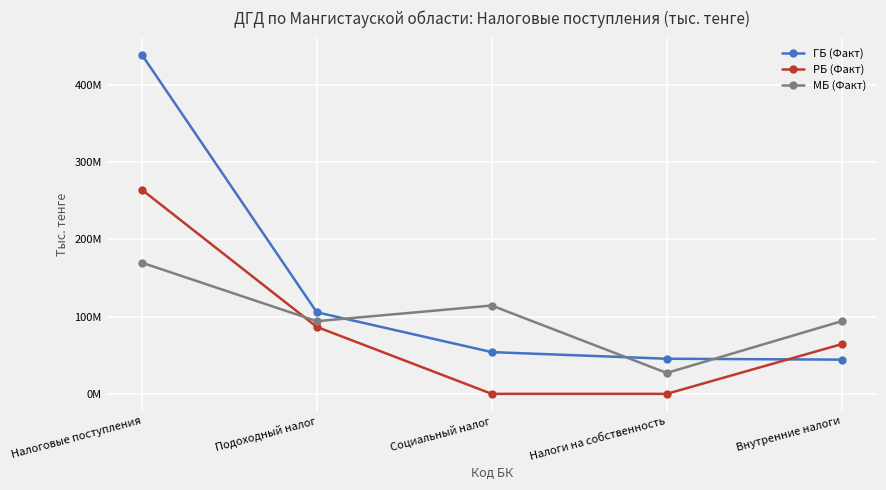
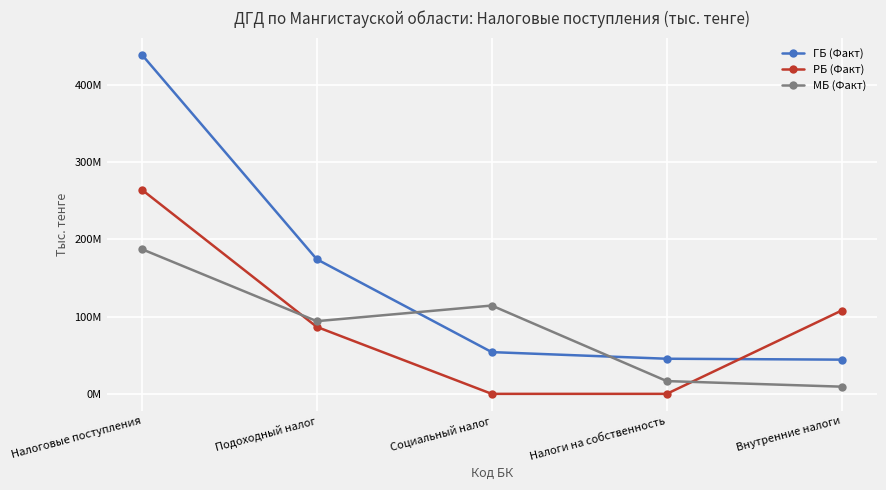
МБ (Факт), Налоговые поступления: 170000000 -> 190000000
ГБ (Факт), Подоходный налог: 110000000 -> 170000000
МБ (Факт), Налоги на собственность: 30000000 -> 20000000
РБ (Факт), Внутренние налоги: 60000000 -> 110000000
МБ (Факт), Внутренние налоги: 90000000 -> 10000000
